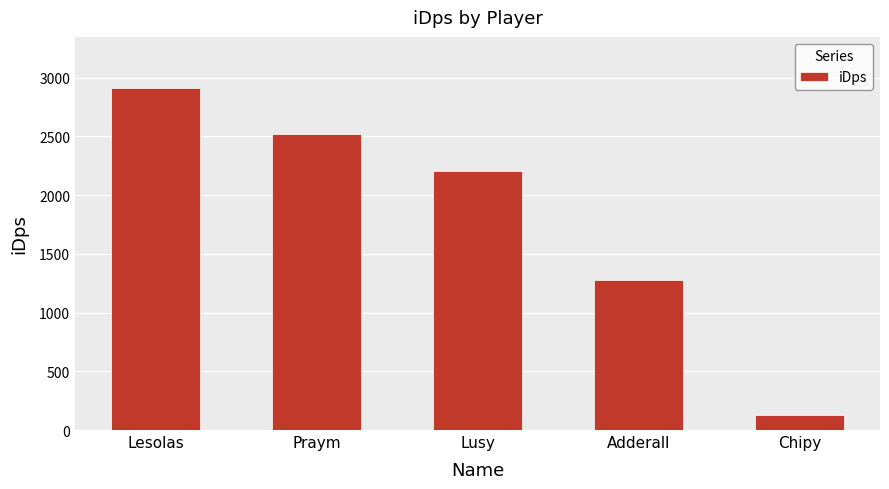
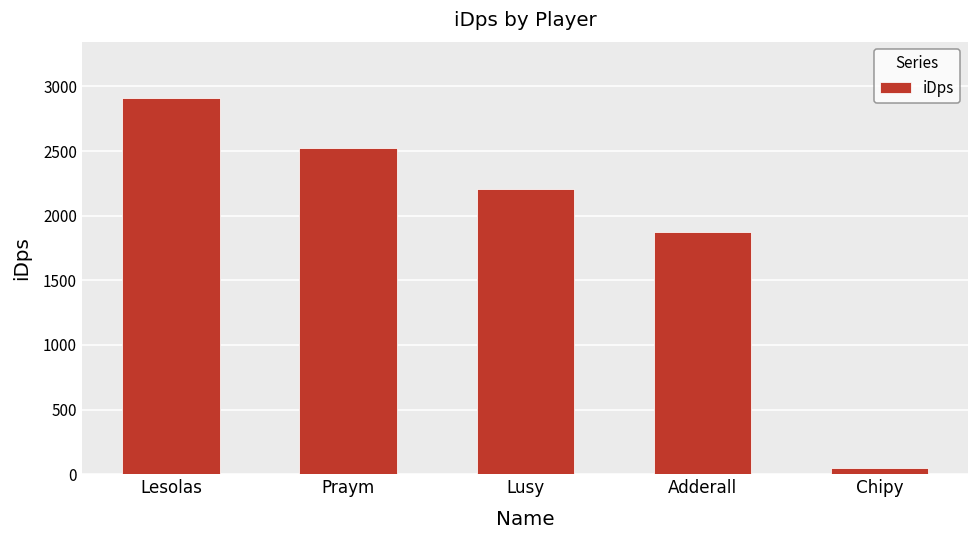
Adderall: 1280 -> 1870
Chipy: 120 -> 50
